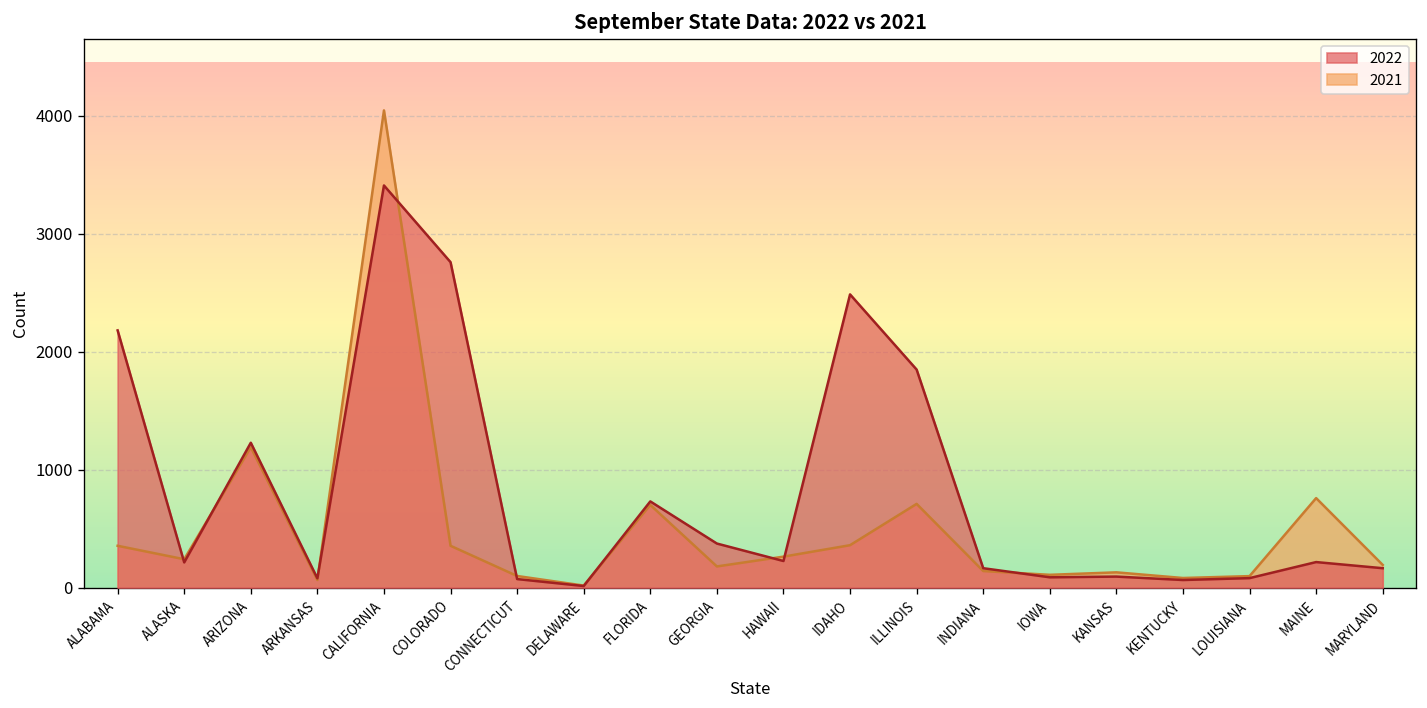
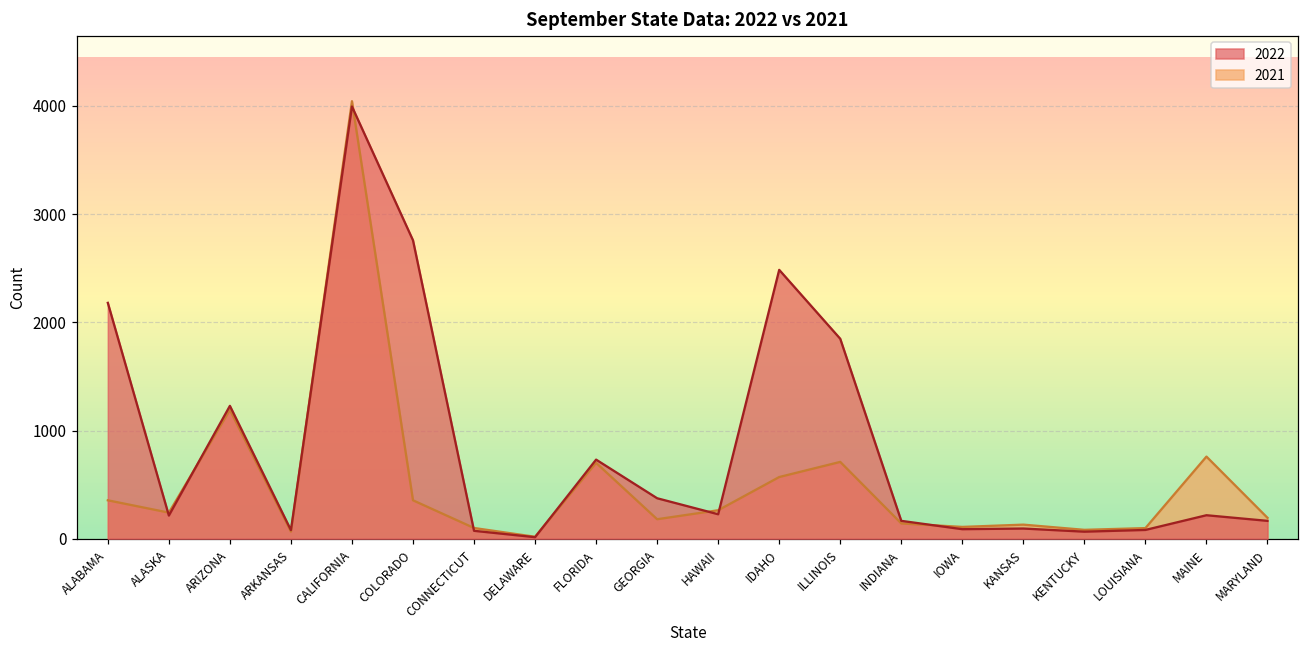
2022, CALIFORNIA: 3400 -> 4000
2021, IDAHO: 400 -> 600
